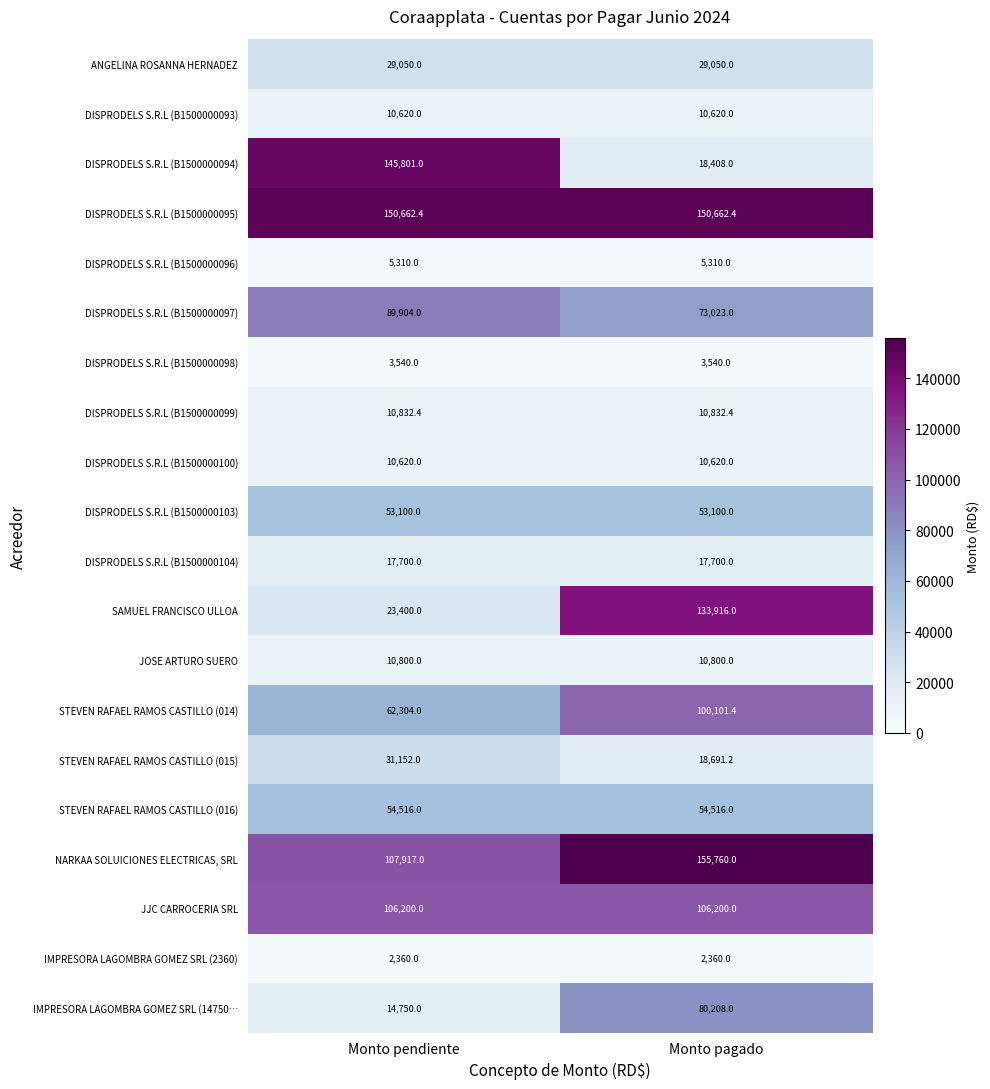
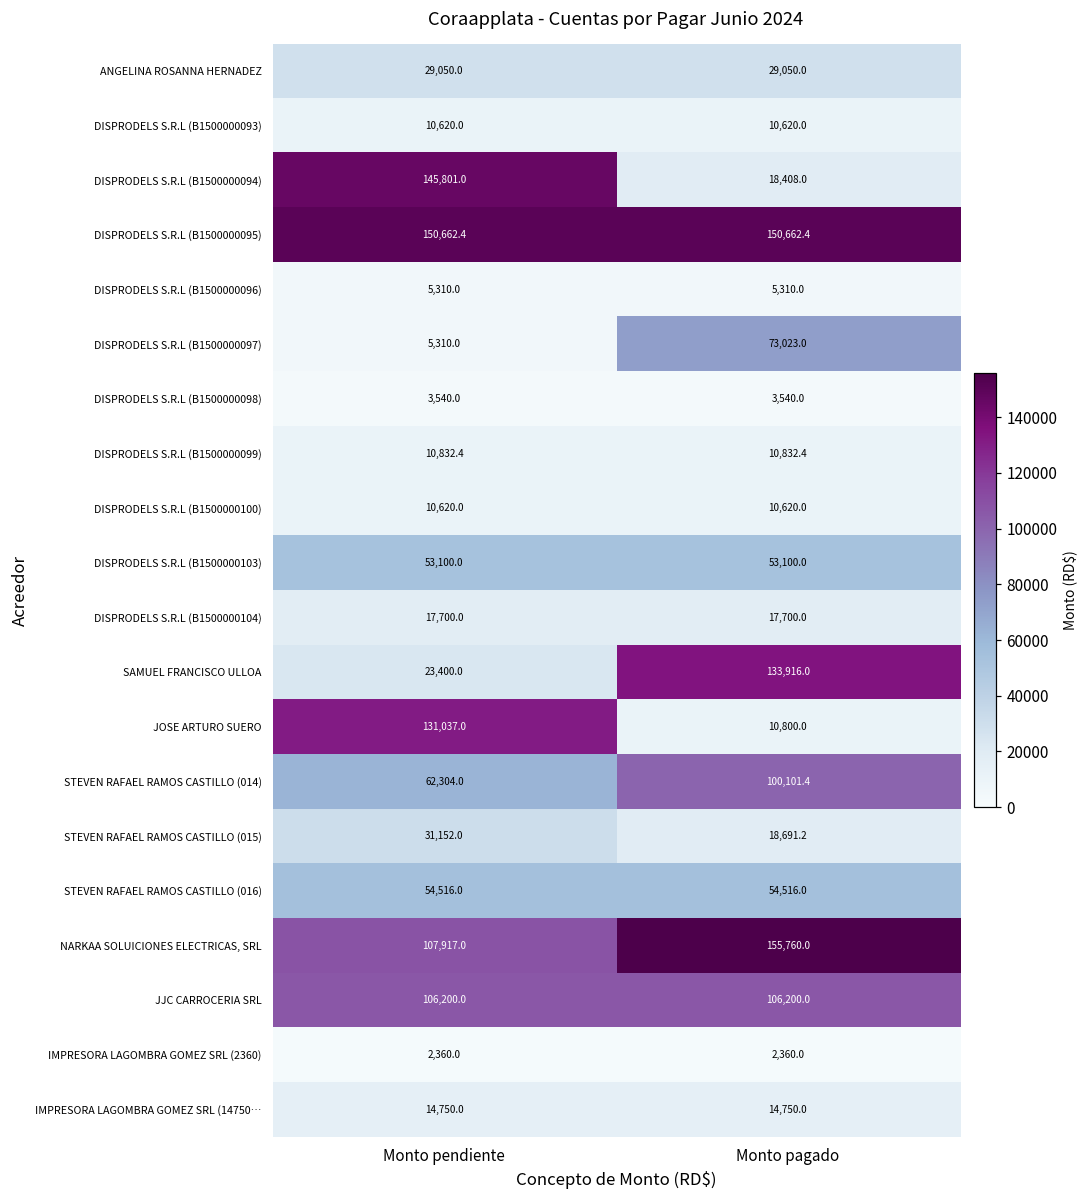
DISPRODELS S.R.L (B1500000097), Monto pendiente: 89,904.0 -> 5,310.0
JOSE ARTURO SUERO, Monto pendiente: 10,800.0 -> 131,037.0
IMPRESORA LAGOMBRA GOMEZ SRL (14750…, Monto pagado: 80,208.0 -> 14,750.0
